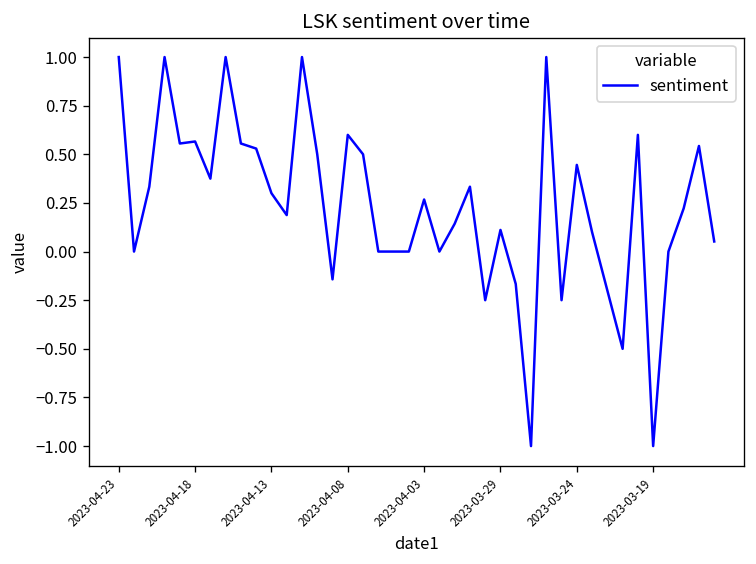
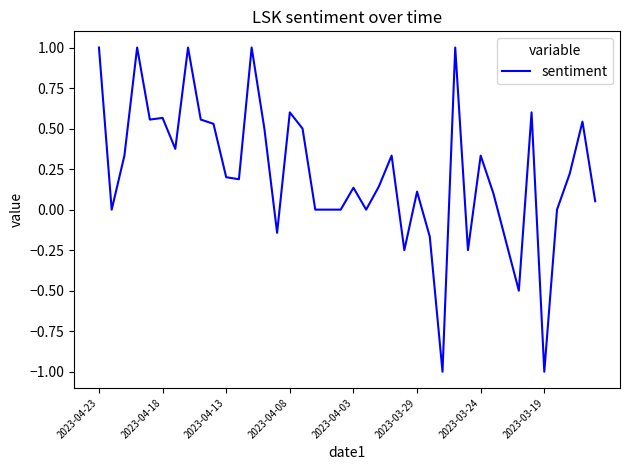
2023-04-13: 0.3 -> 0.2
2023-04-03: 0.27 -> 0.14
2023-03-24: 0.45 -> 0.33
